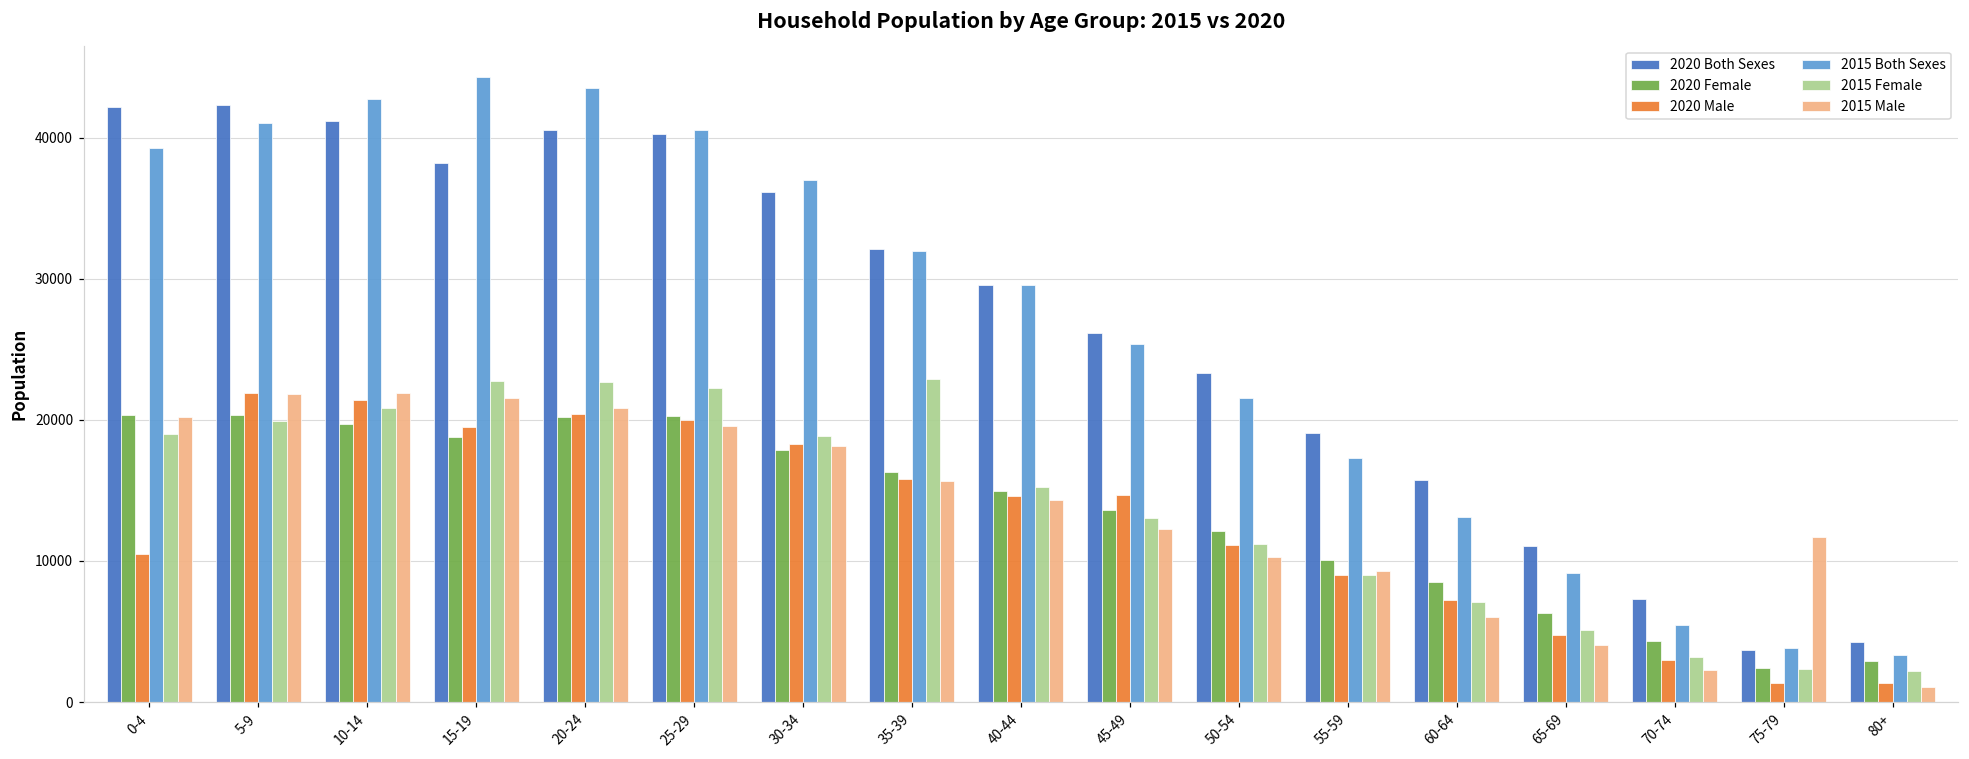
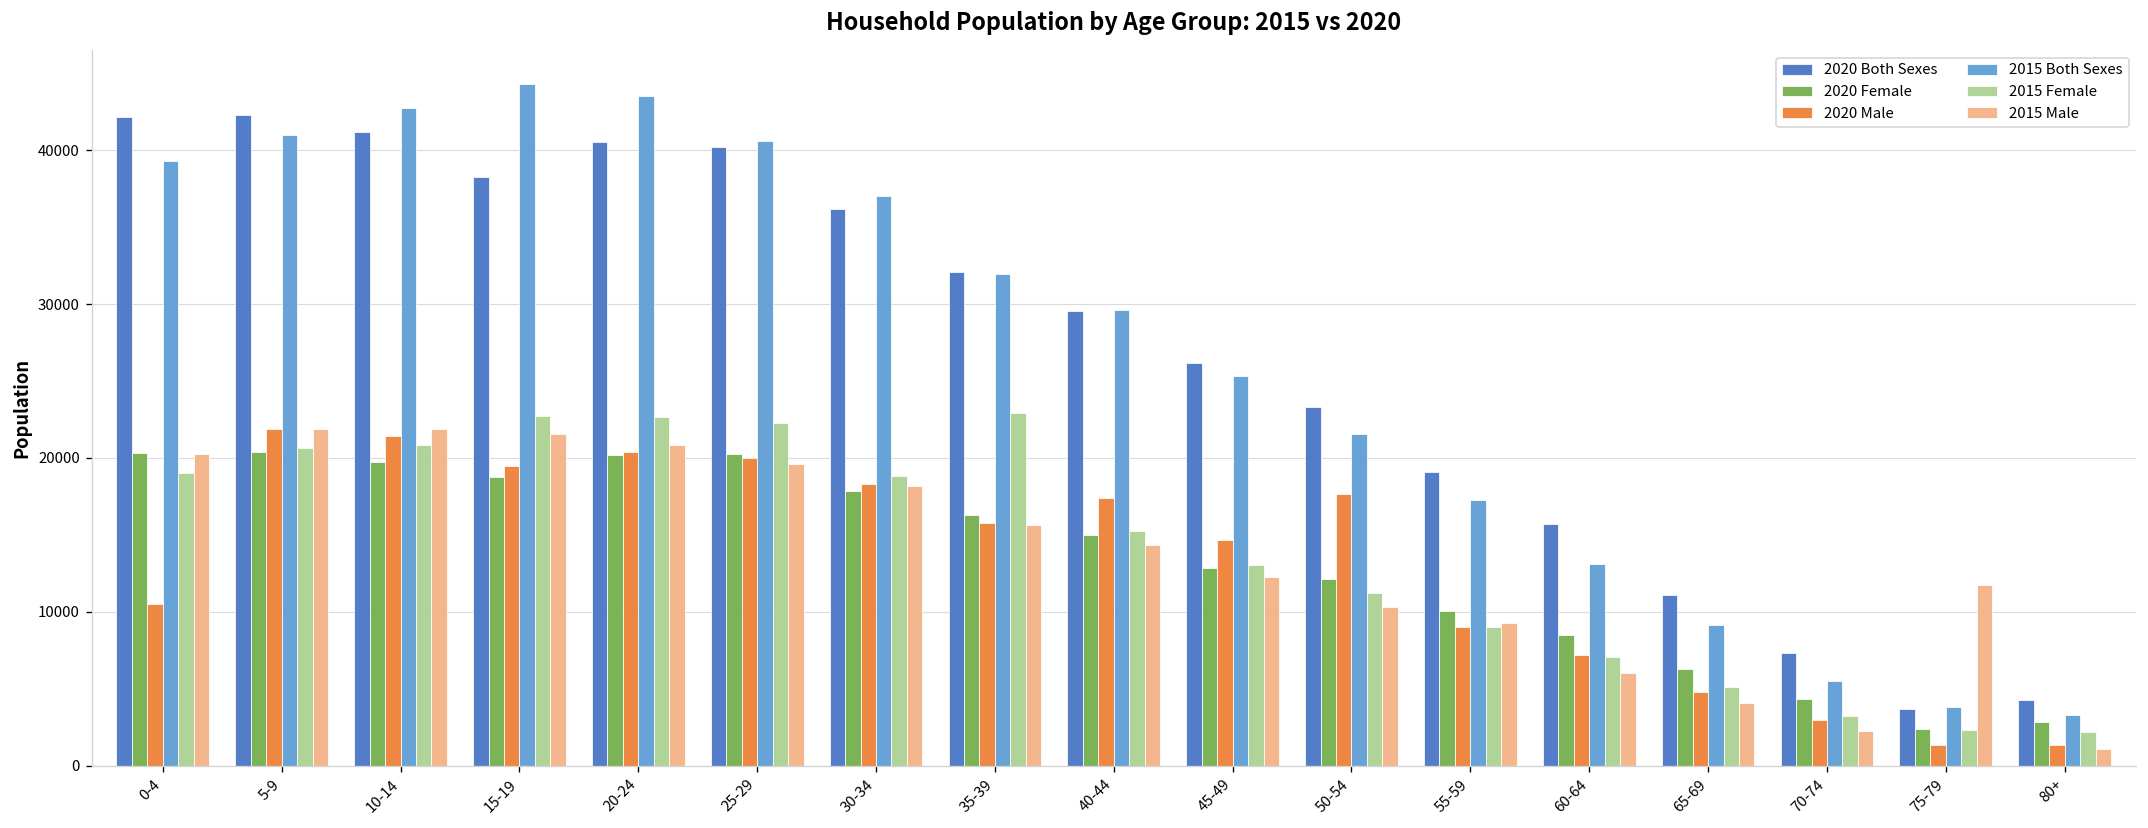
2015 Female, 5-9: 19900 -> 20600
2020 Male, 40-44: 14600 -> 17400
2020 Female, 45-49: 13600 -> 12800
2020 Male, 50-54: 11200 -> 17700
